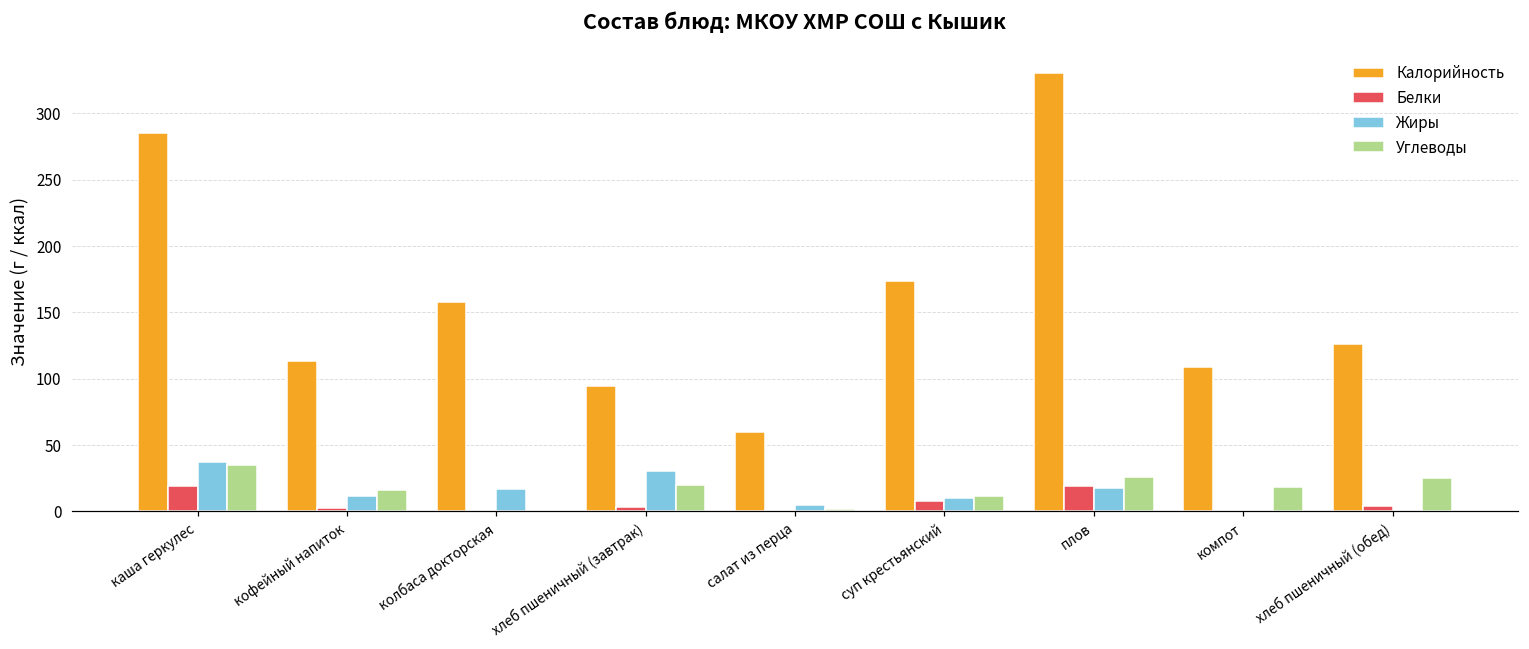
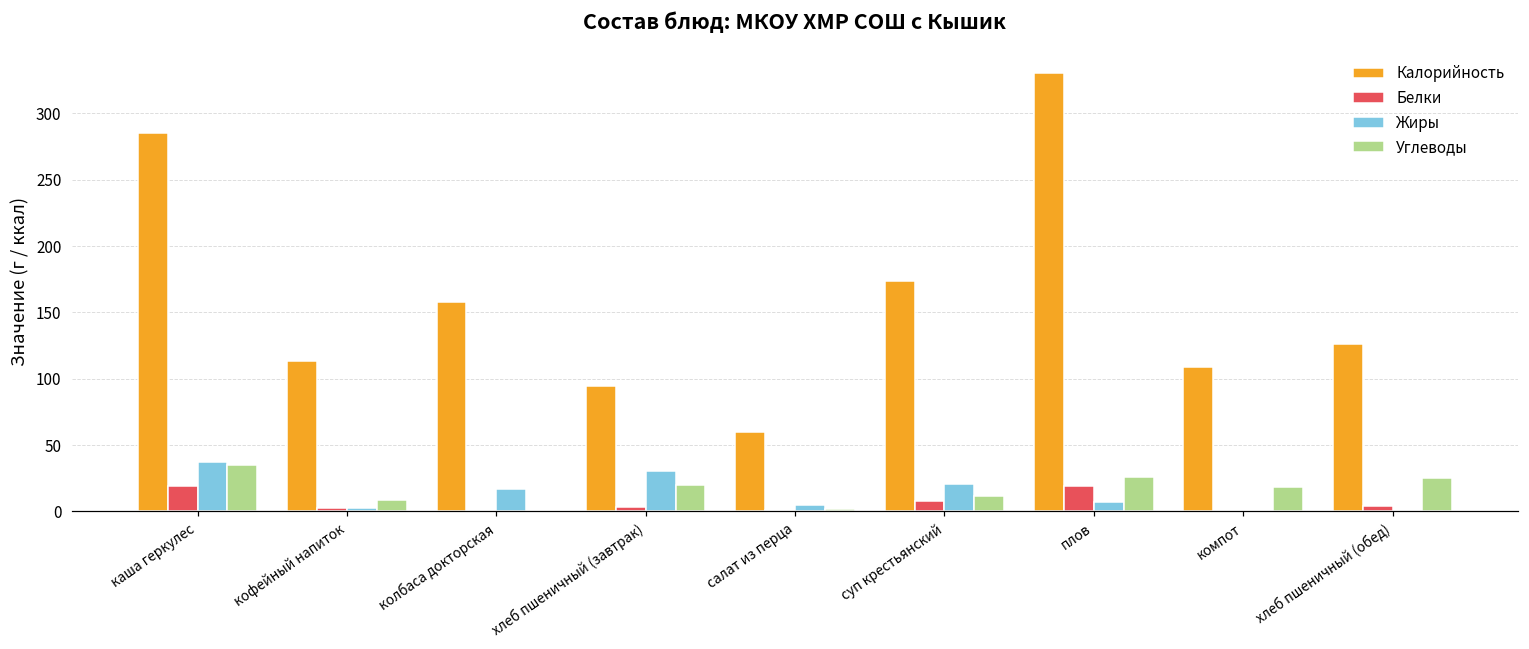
Жиры, кофейный напиток: 12 -> 3
Углеводы, кофейный напиток: 16 -> 9
Жиры, суп крестьянский: 10 -> 20
Жиры, плов: 18 -> 7
